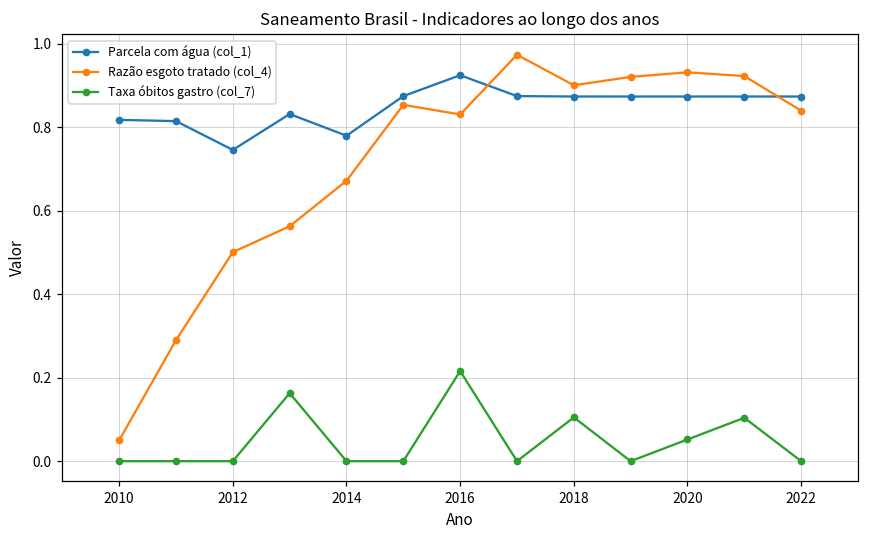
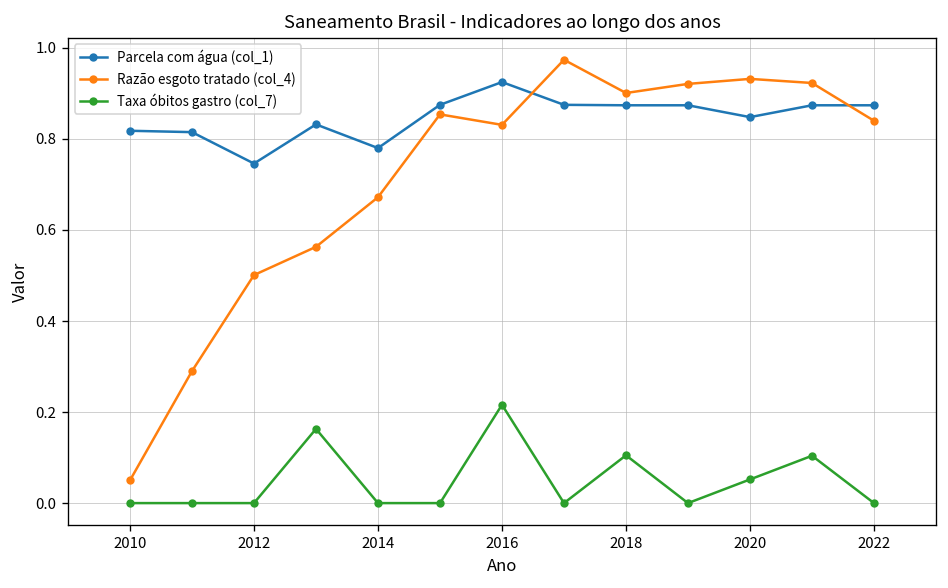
Parcela com água (col_1), 2020: 0.87 -> 0.85
